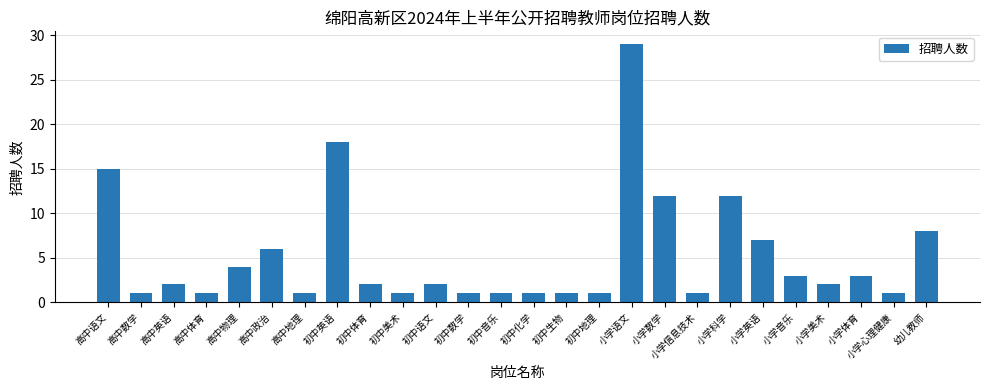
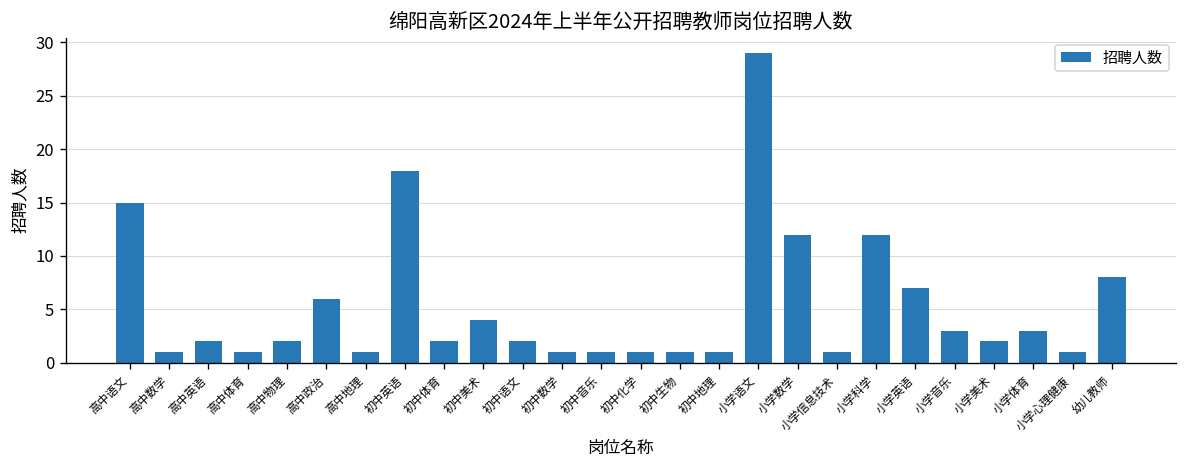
高中物理: 4 -> 2
初中美术: 1 -> 4
